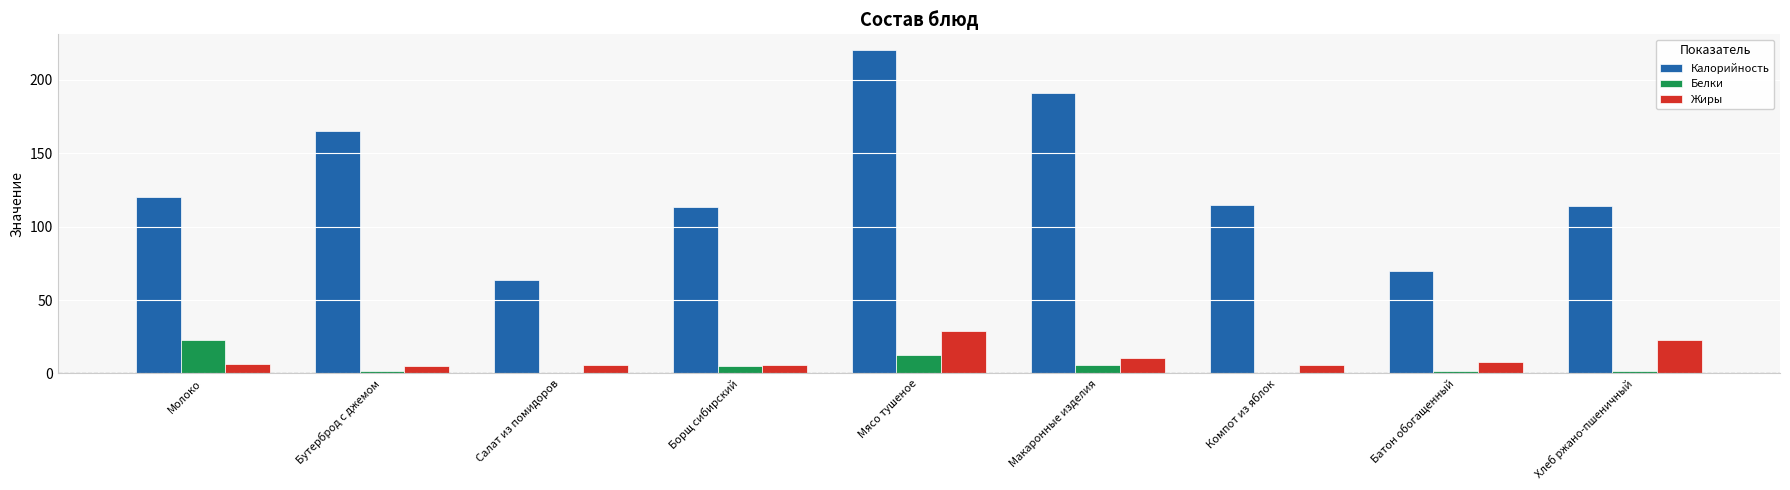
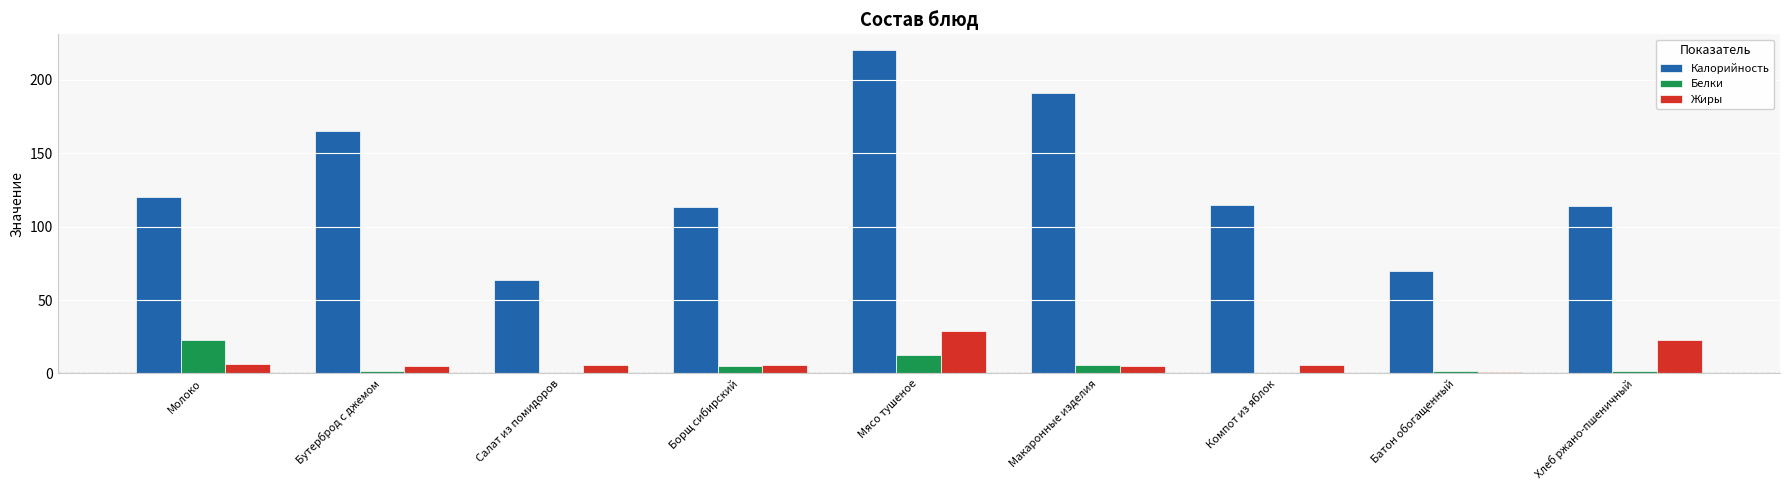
Жиры, Макаронные изделия: 11 -> 5
Жиры, Батон обогащенный: 8 -> 1
